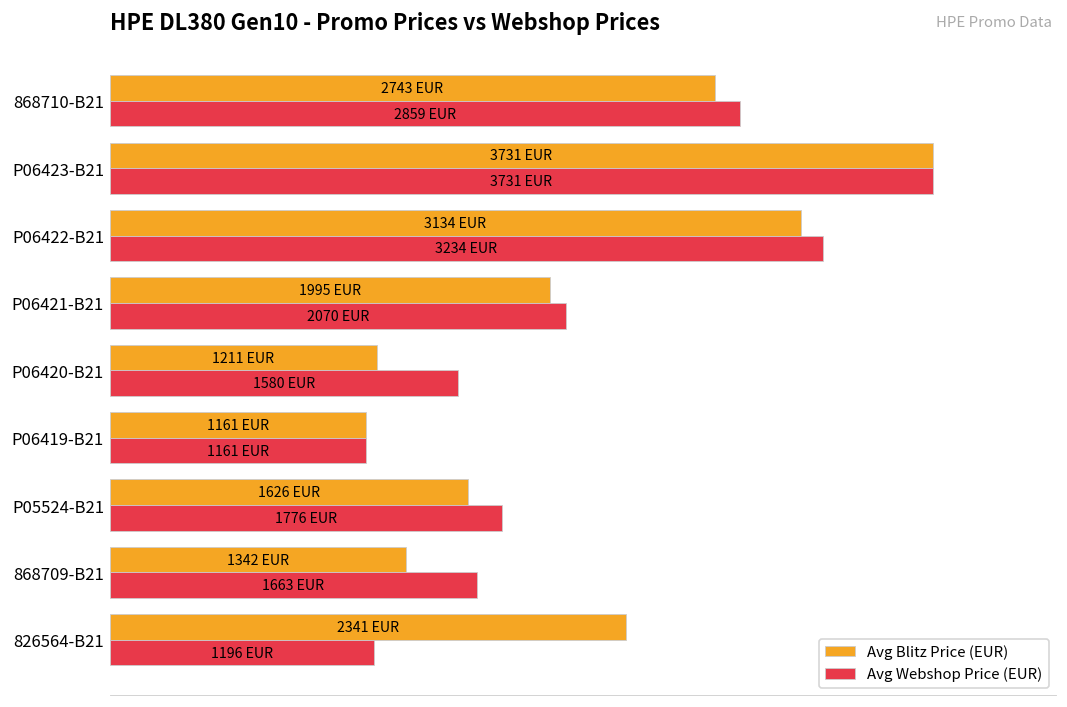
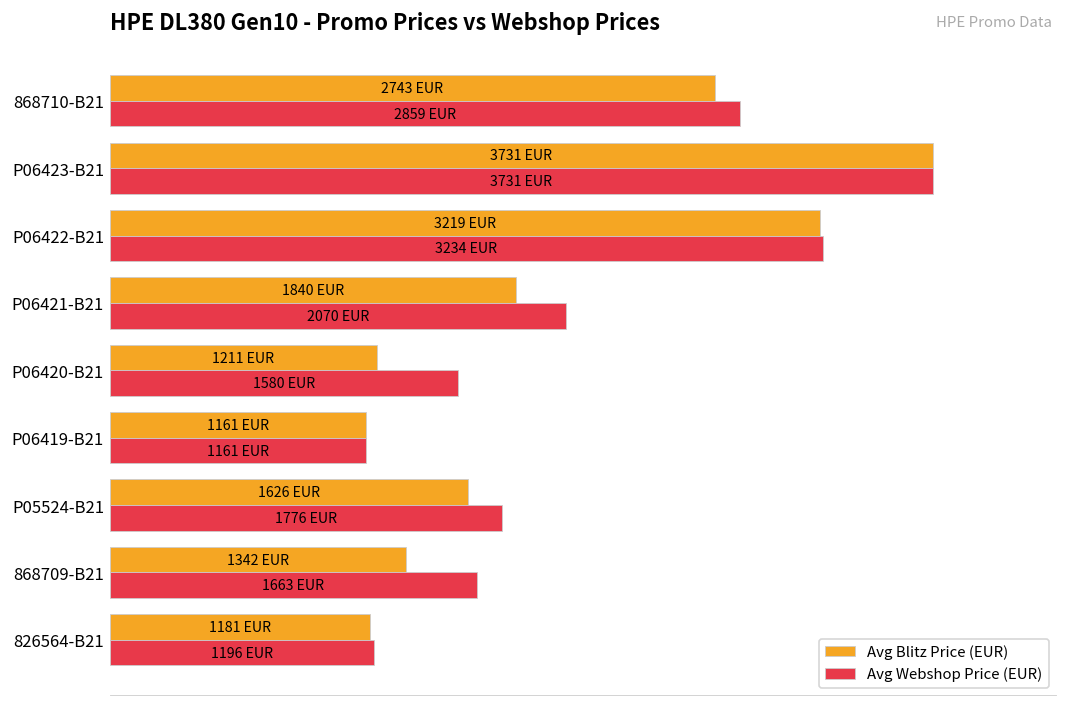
Avg Blitz Price (EUR), P06422-B21: 3134 -> 3219
Avg Blitz Price (EUR), P06421-B21: 1995 -> 1840
Avg Blitz Price (EUR), 826564-B21: 2341 -> 1181
